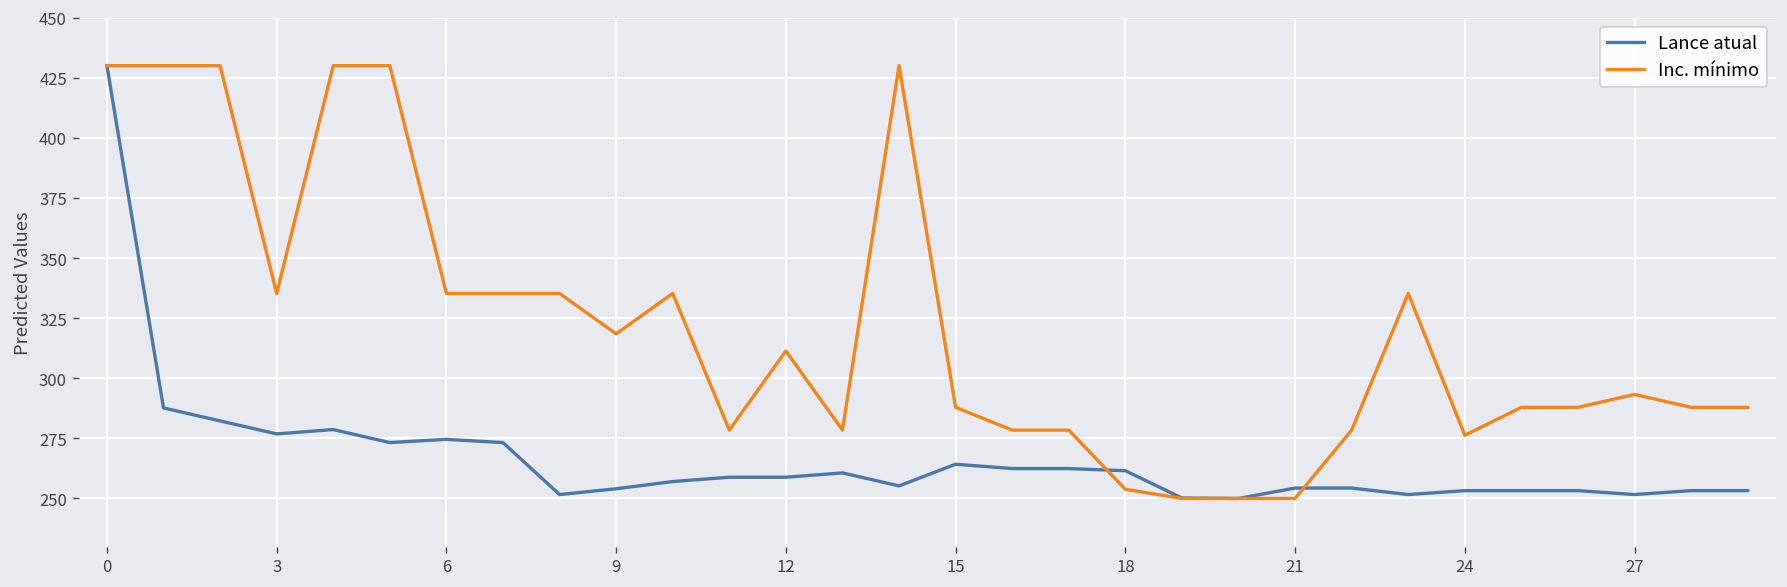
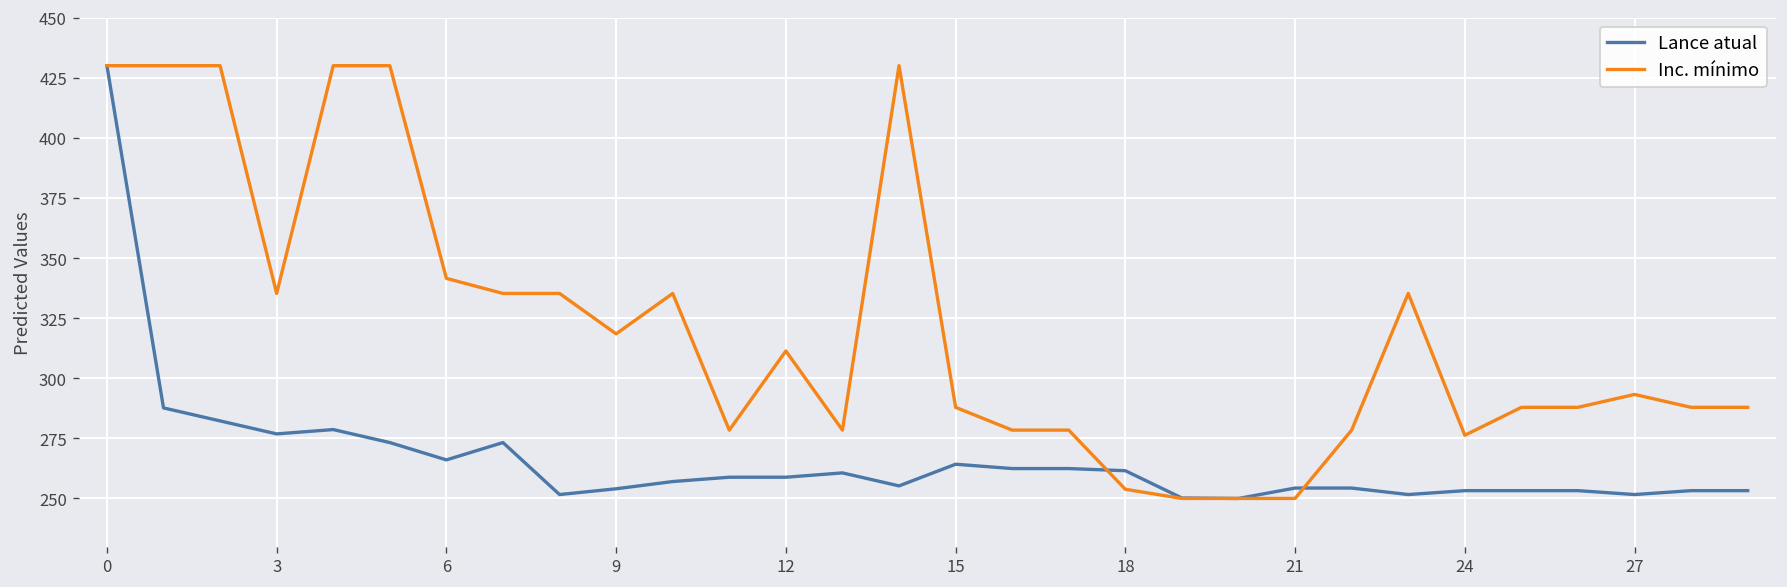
Lance atual, 6: 275 -> 266
Inc. mínimo, 6: 335 -> 342
